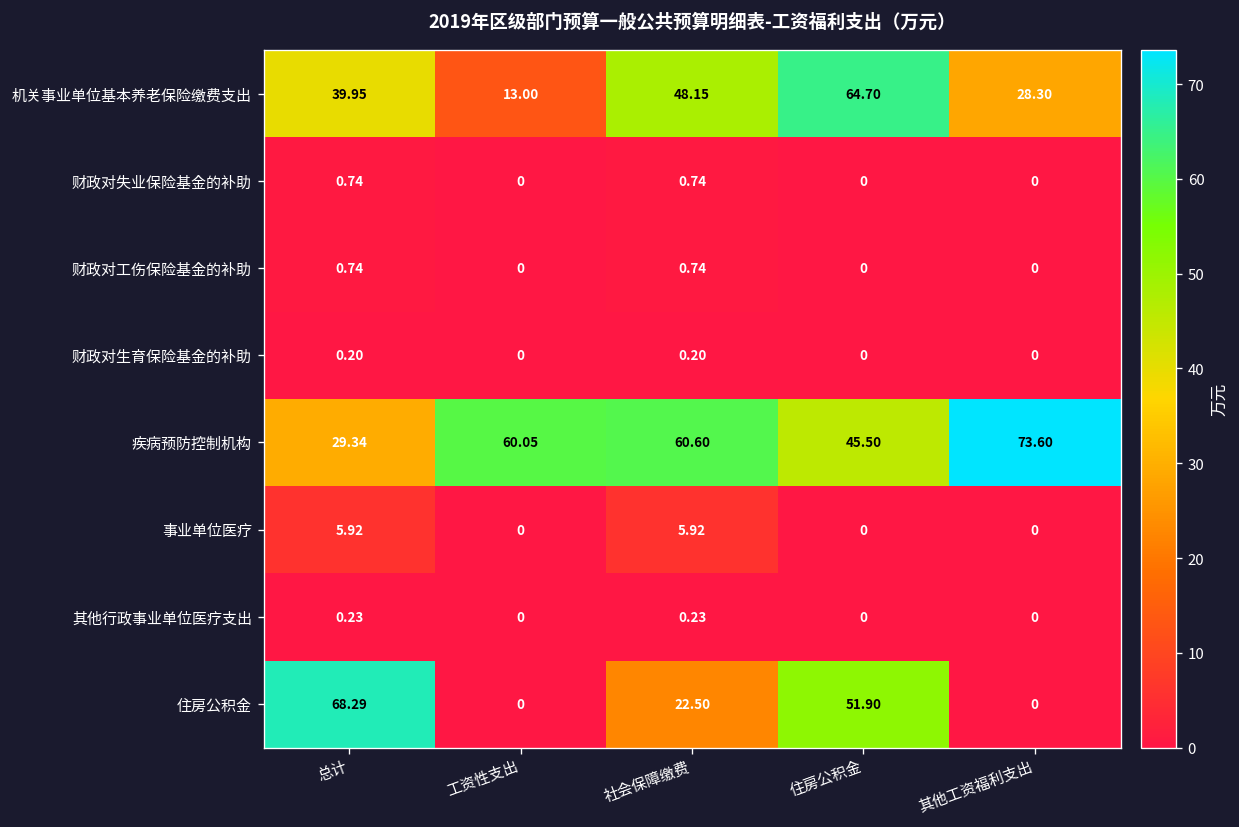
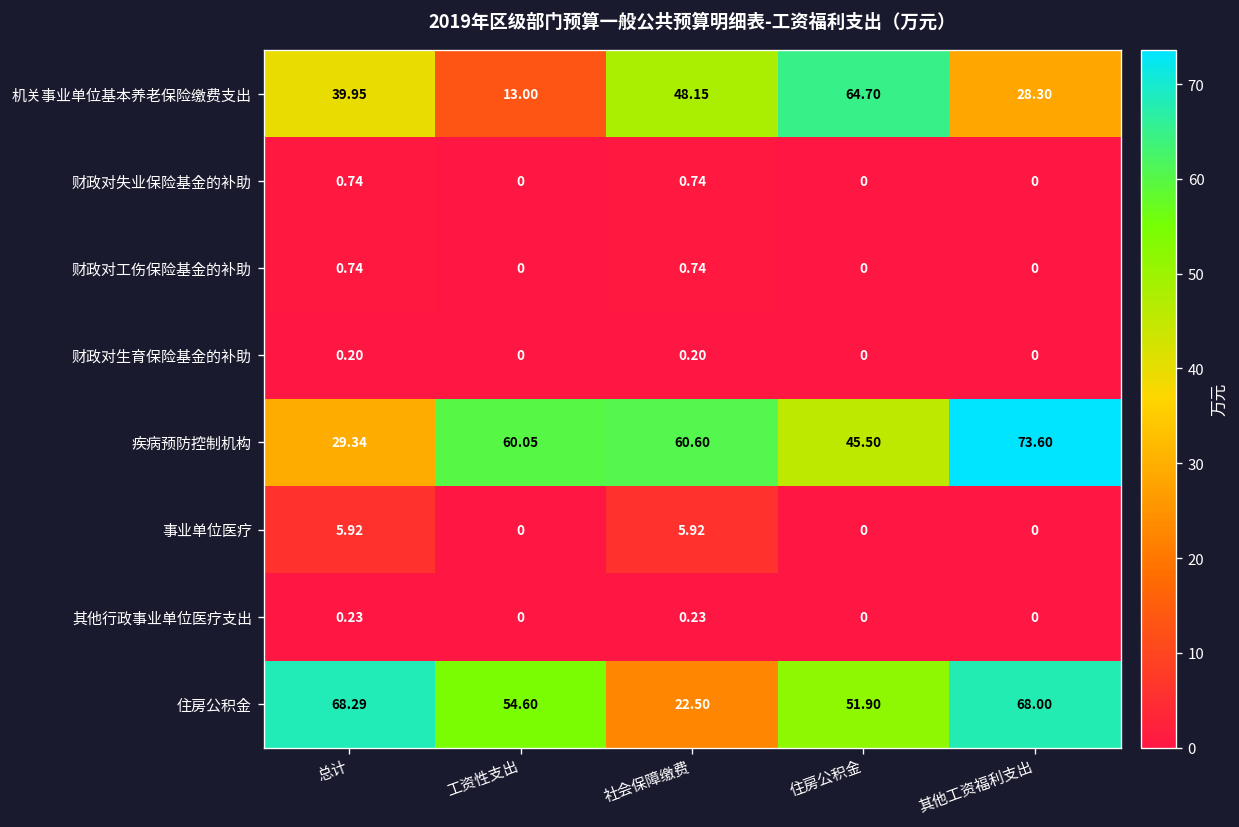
住房公积金, 工资性支出: 0 -> 54.60
住房公积金, 其他工资福利支出: 0 -> 68.00
